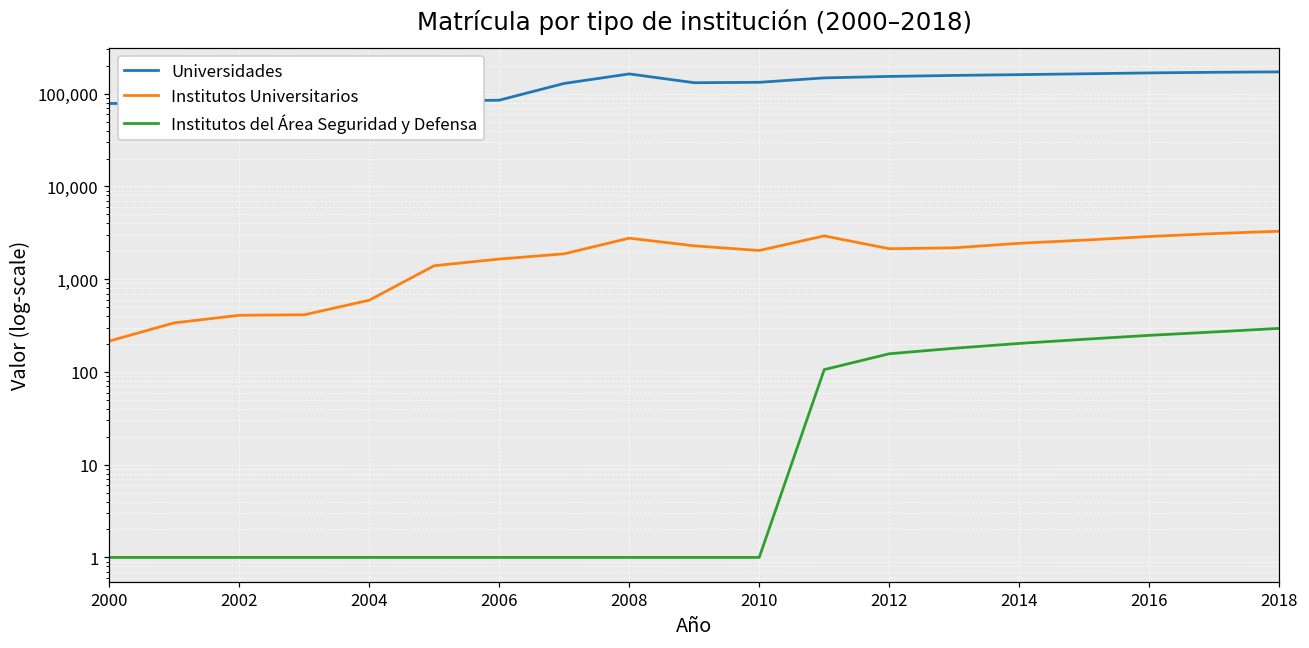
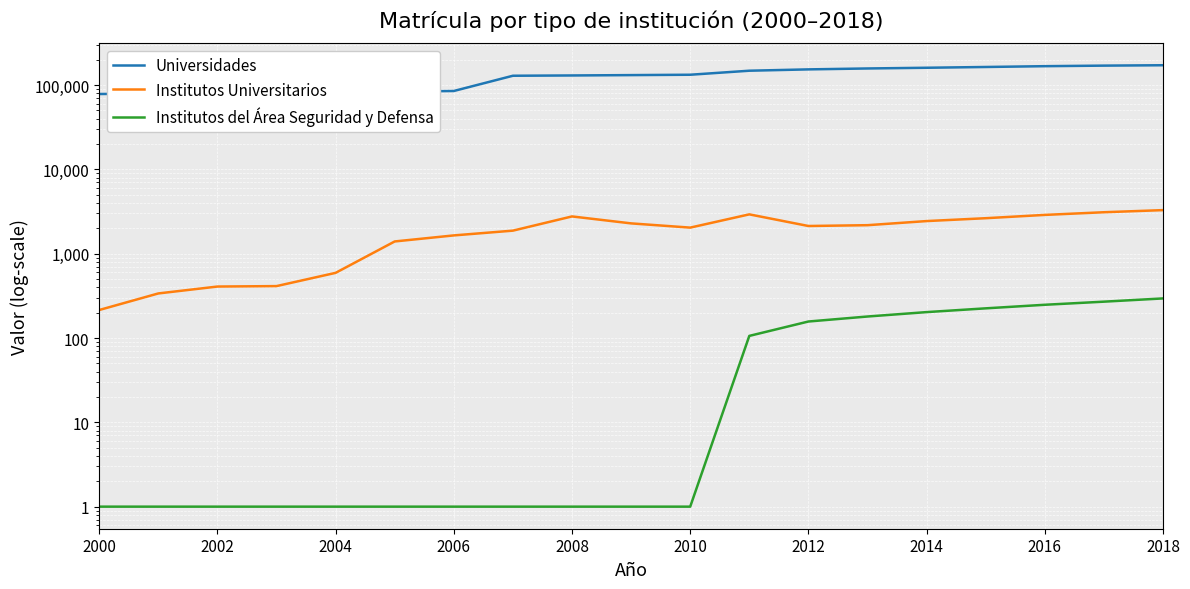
Universidades, 2008: 160,000 -> 130,000
